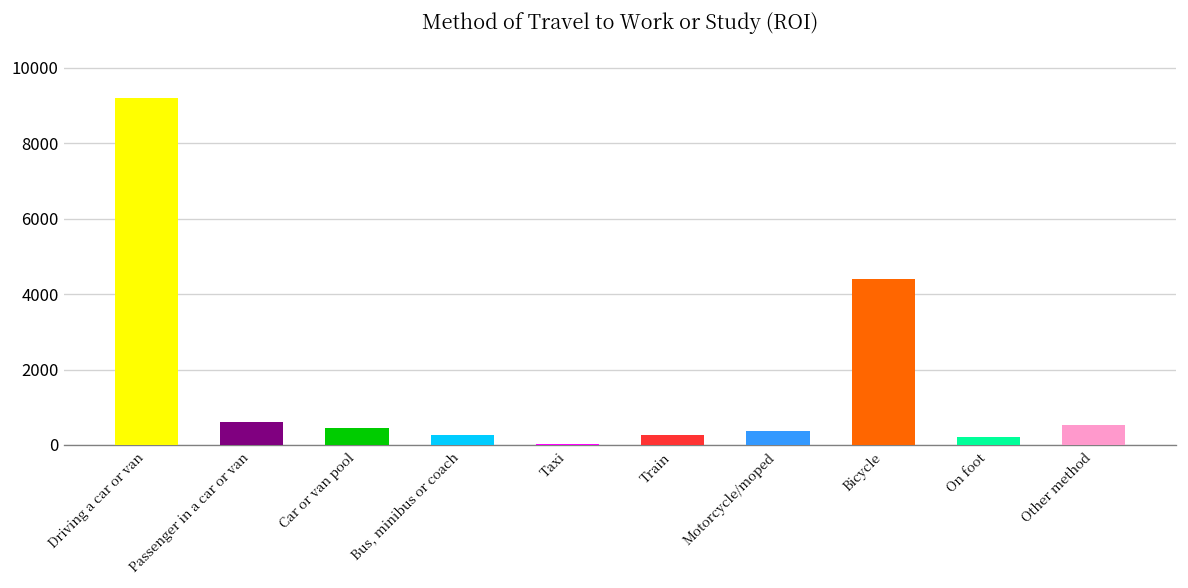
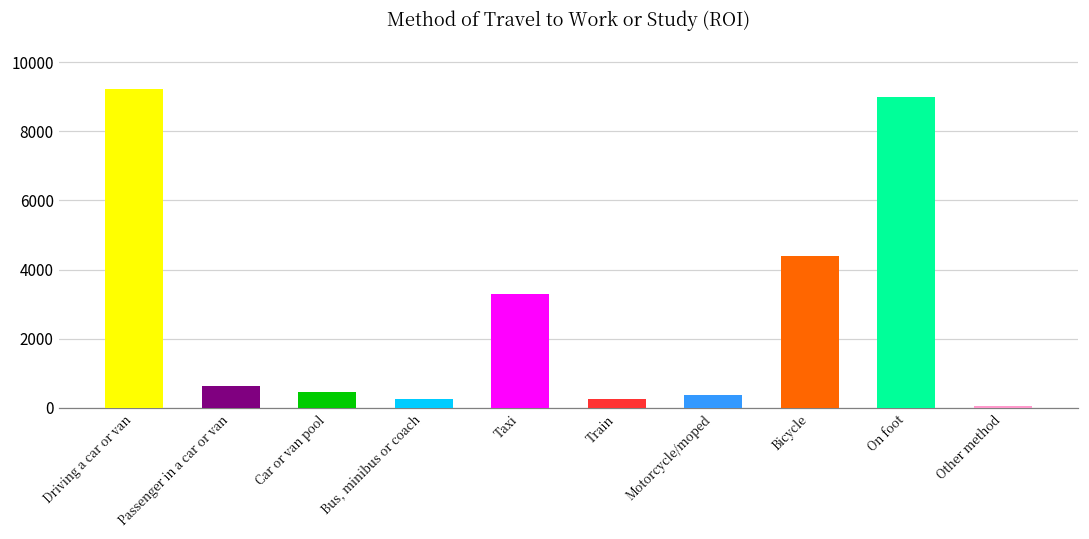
Taxi: 0 -> 3300
On foot: 200 -> 9000
Other method: 500 -> 100
